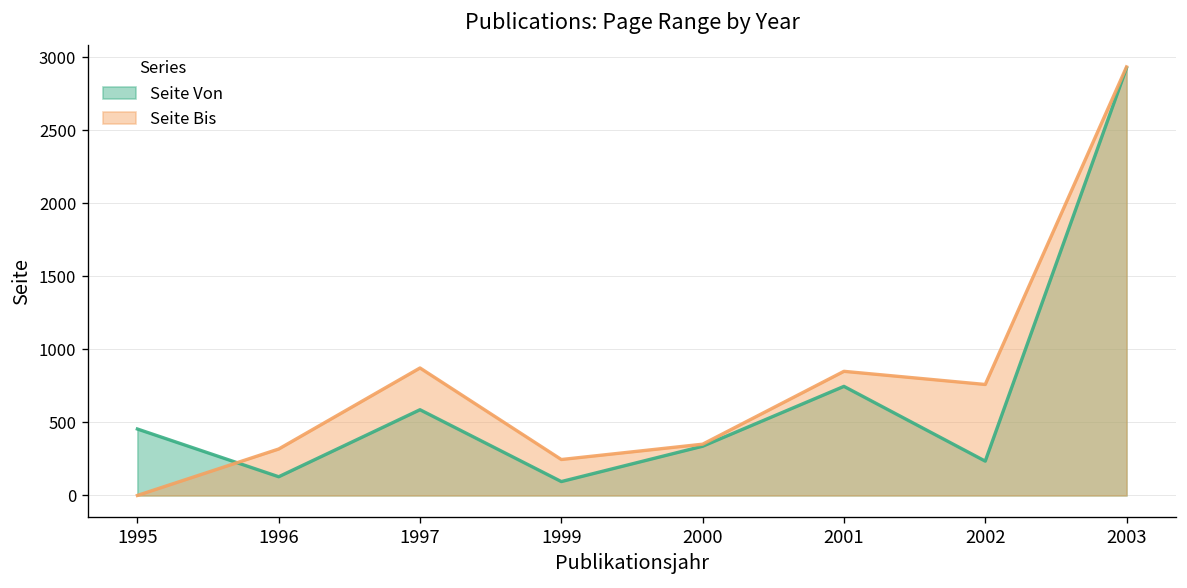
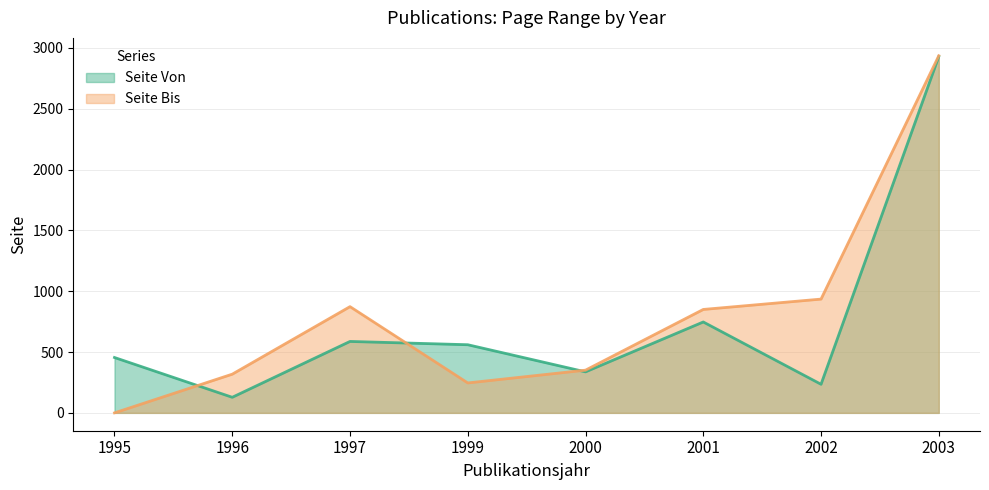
Seite Von, 1999: 100 -> 560
Seite Bis, 2002: 760 -> 940
